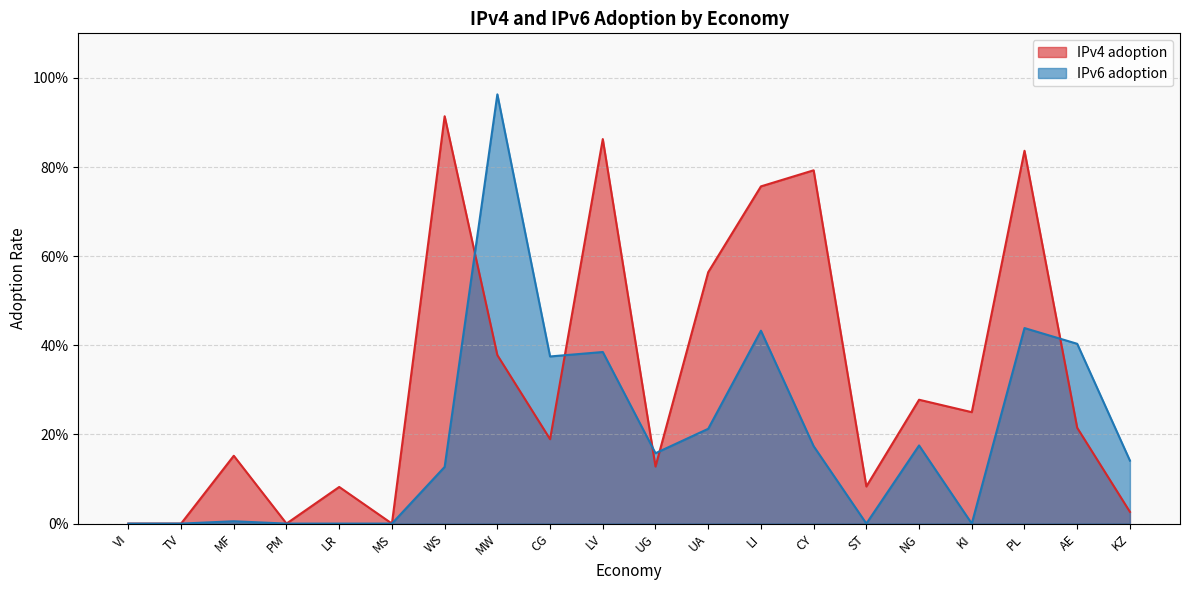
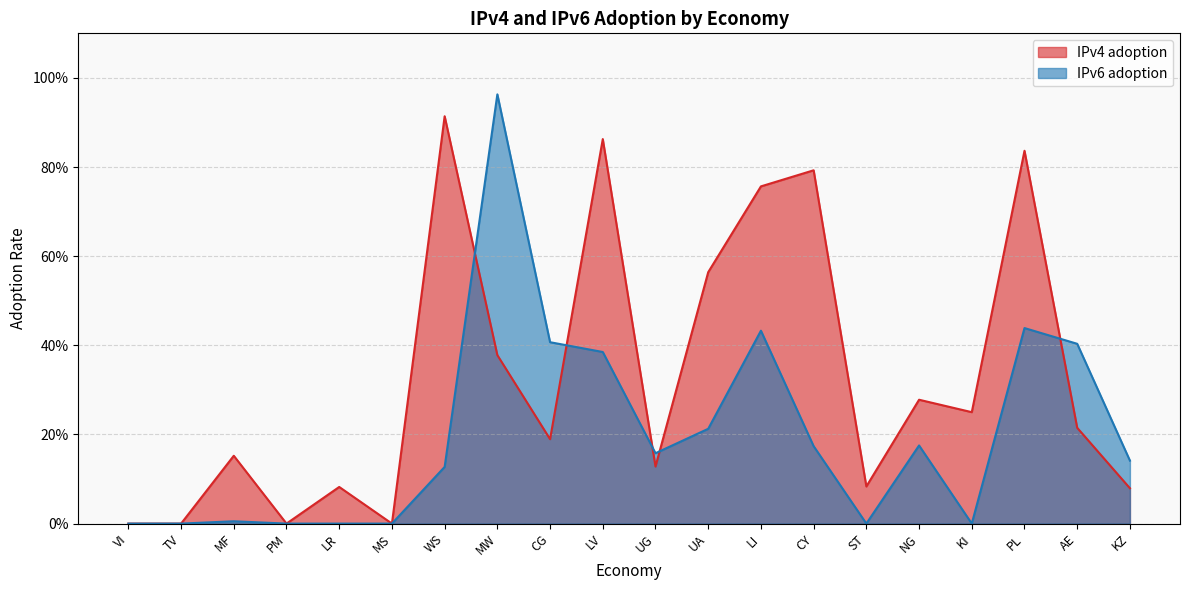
IPv6 adoption, CG: 38% -> 41%
IPv4 adoption, KZ: 3% -> 8%
